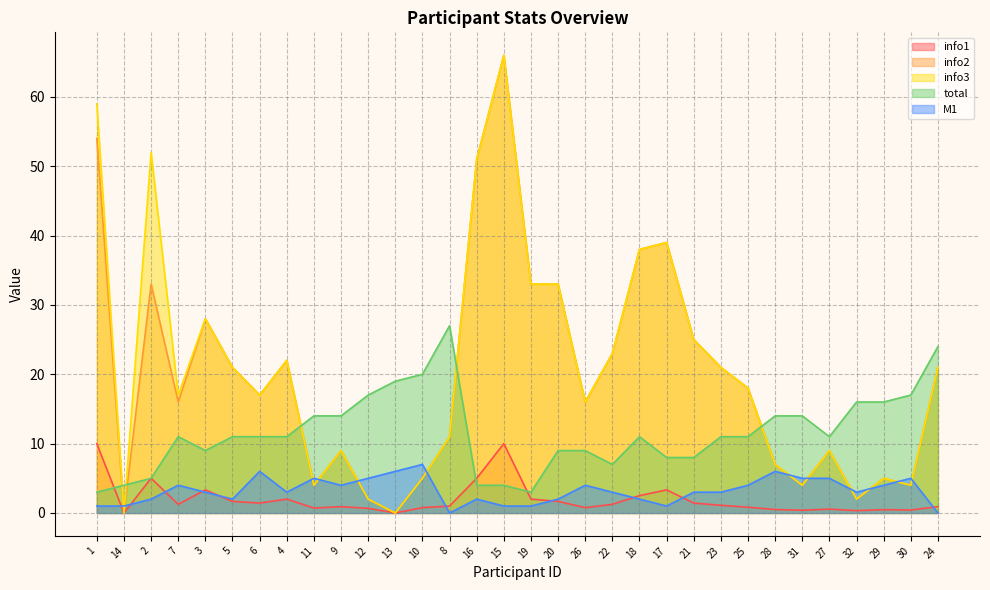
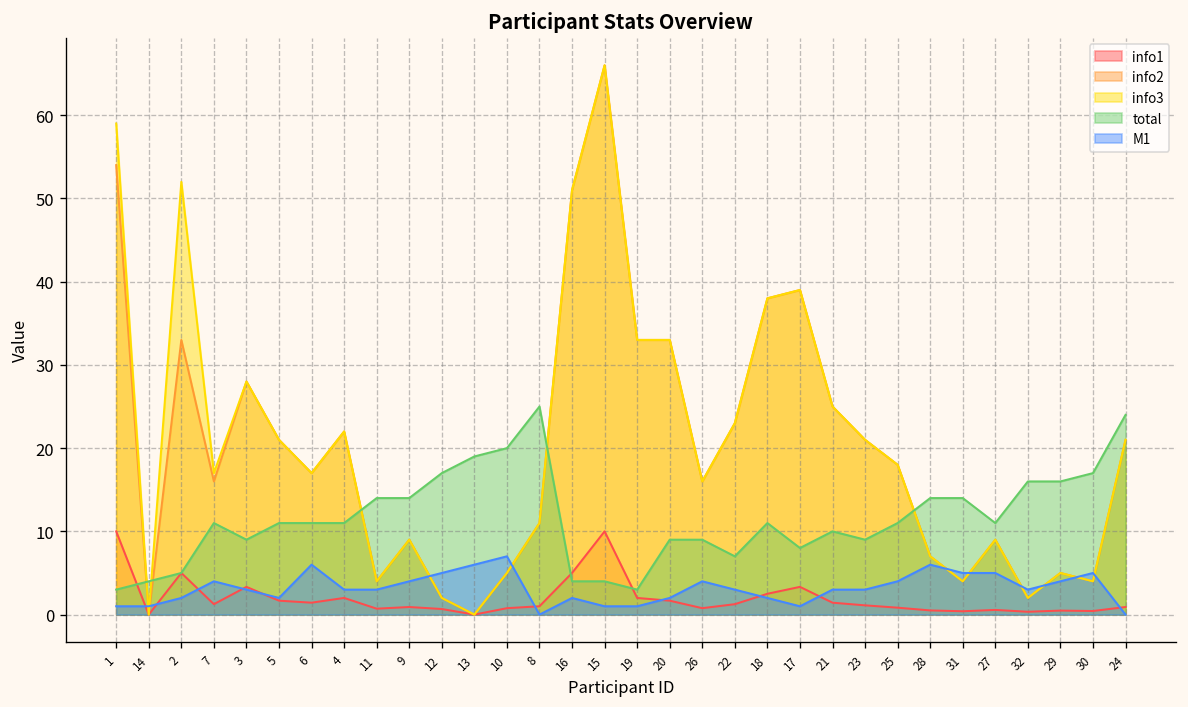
M1, 11: 5 -> 3
total, 8: 27 -> 25
total, 21: 8 -> 10
total, 23: 11 -> 9
